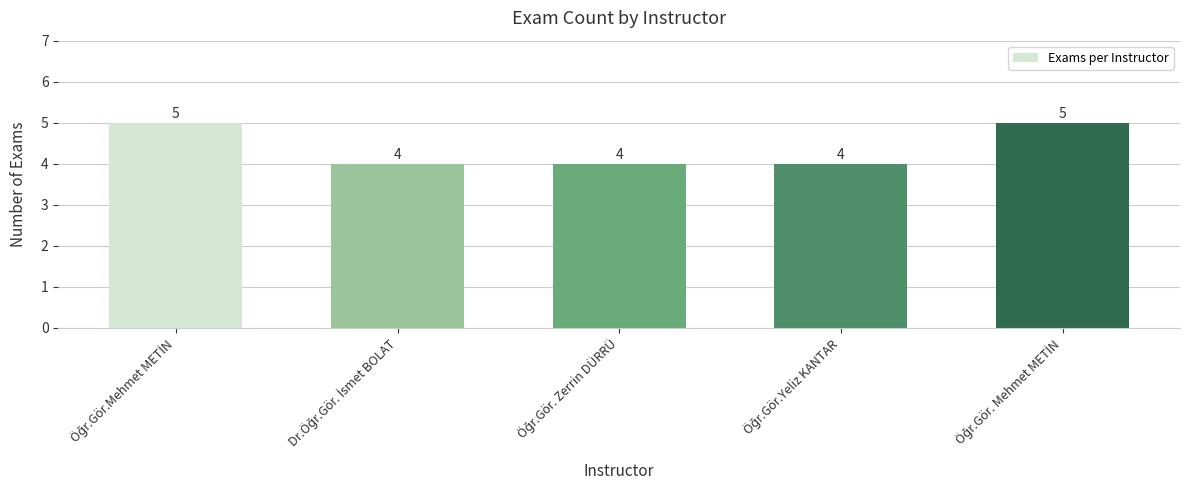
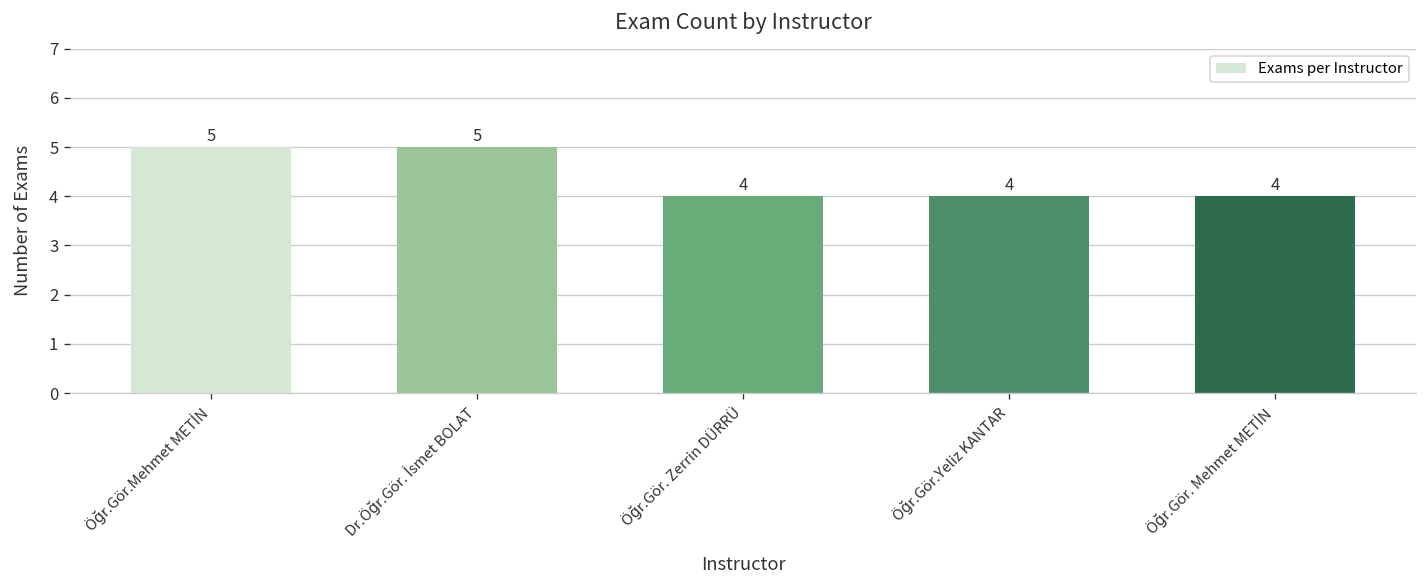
Dr.Öğr.Gör. İsmet BOLAT: 4 -> 5
Öğr.Gör. Mehmet METİN: 5 -> 4
